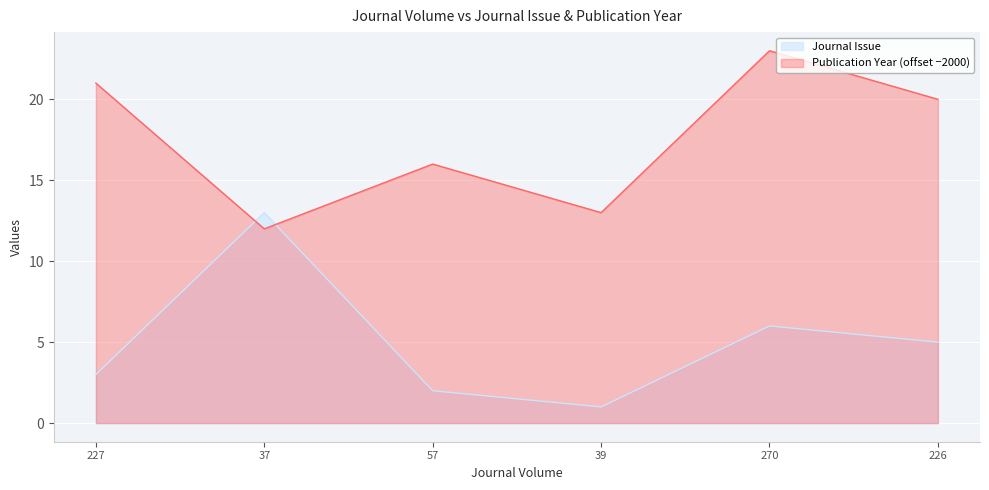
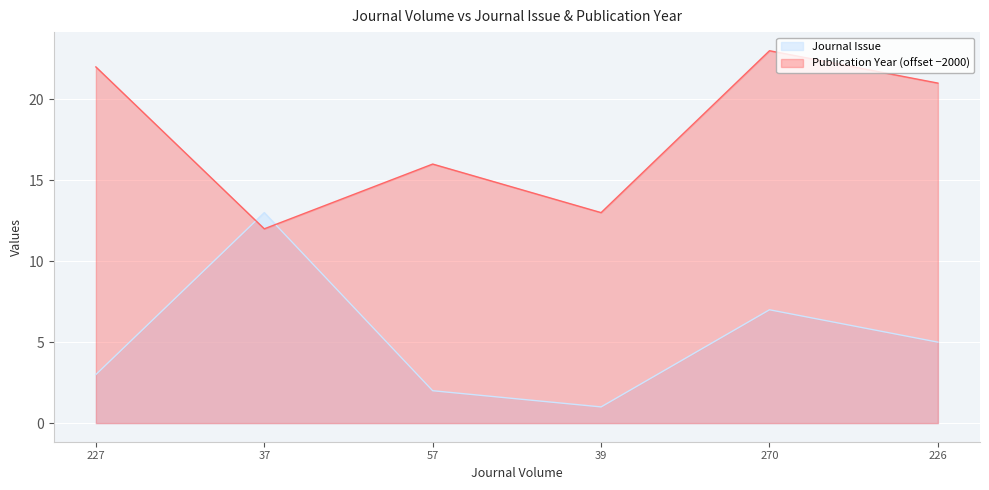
Publication Year (offset −2000), 227: 21.0 -> 22.0
Journal Issue, 270: 6 -> 7
Publication Year (offset −2000), 226: 20.0 -> 21.0
